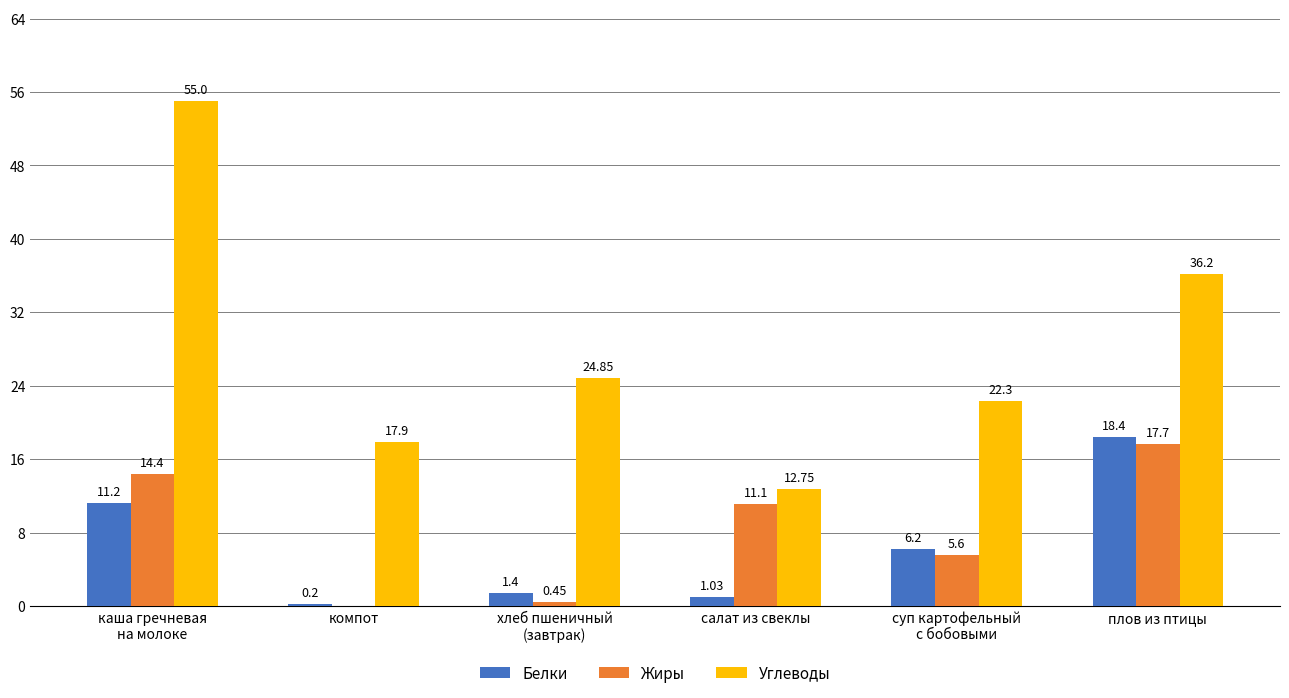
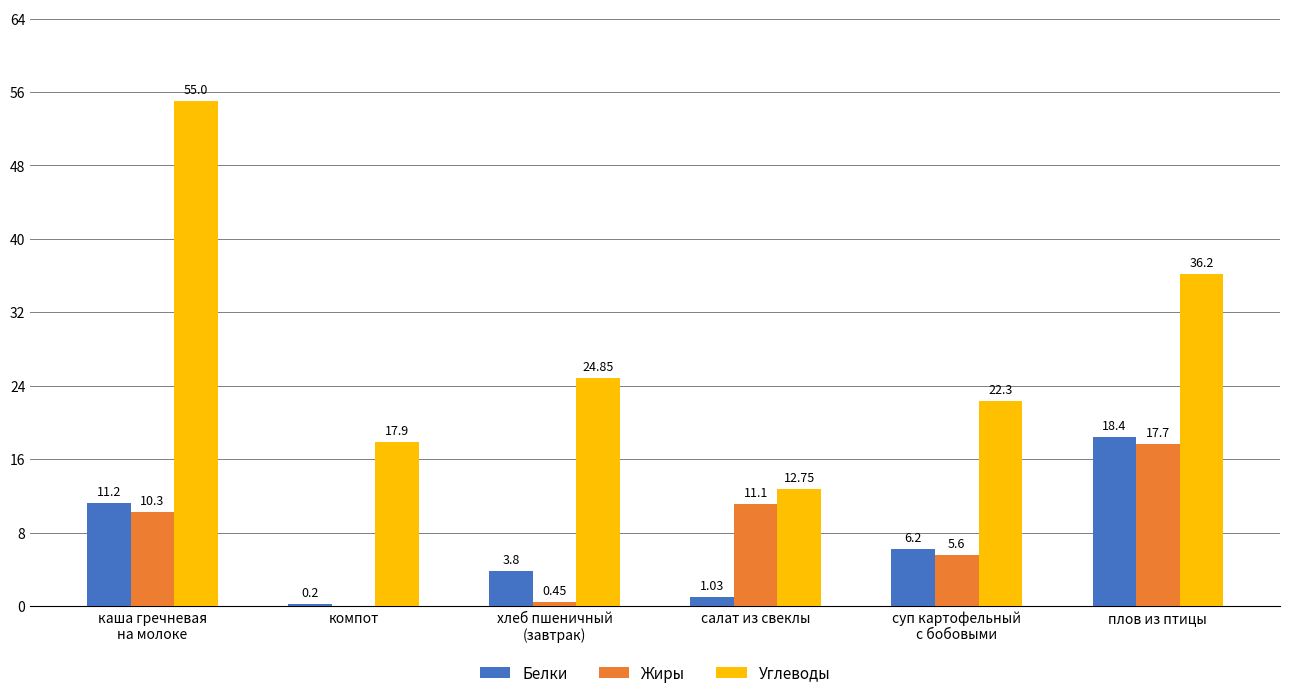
Жиры, каша гречневая на молоке: 14.4 -> 10.3
Белки, хлеб пшеничный (завтрак): 1.4 -> 3.8
